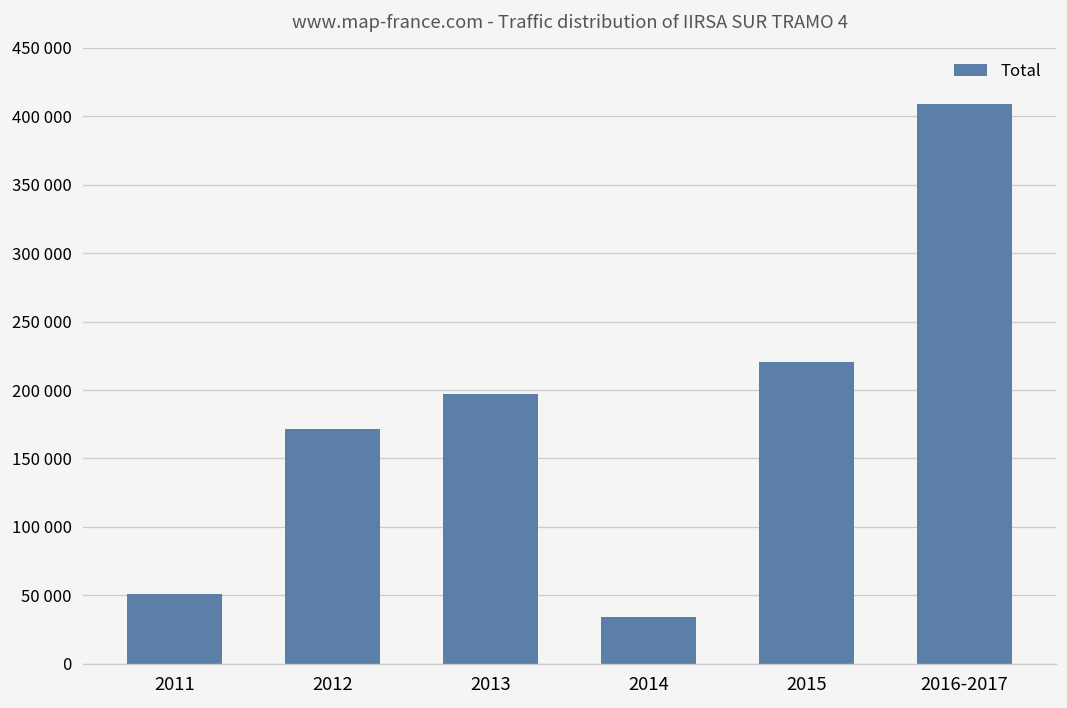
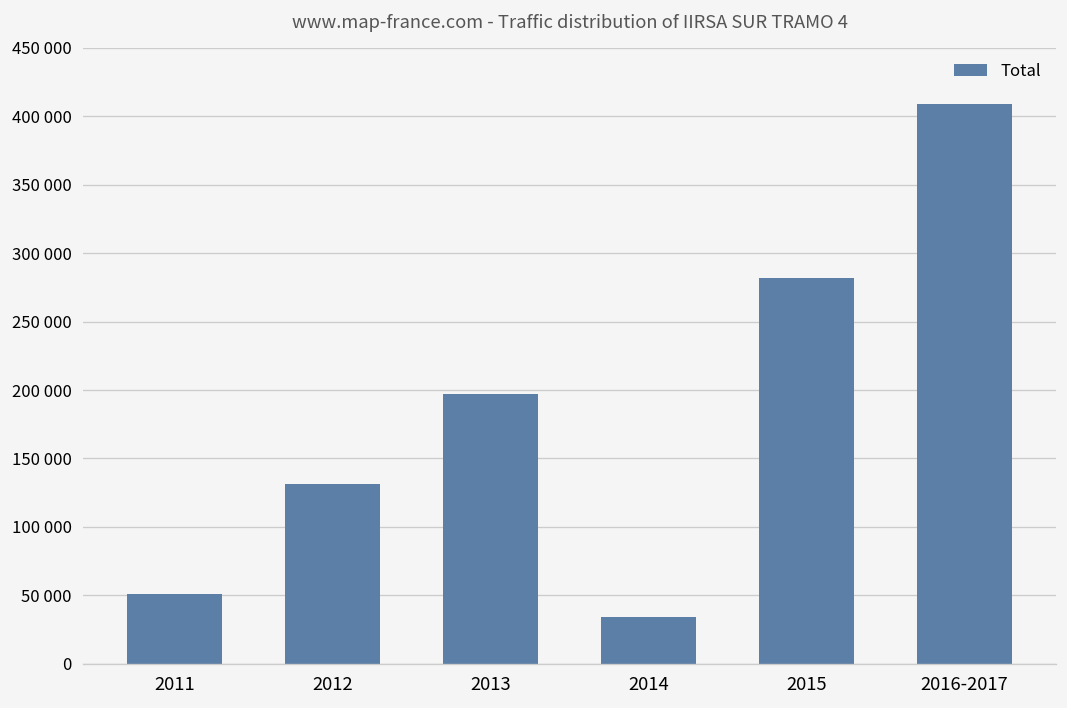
2012: 172000 -> 131000
2015: 220000 -> 281000
